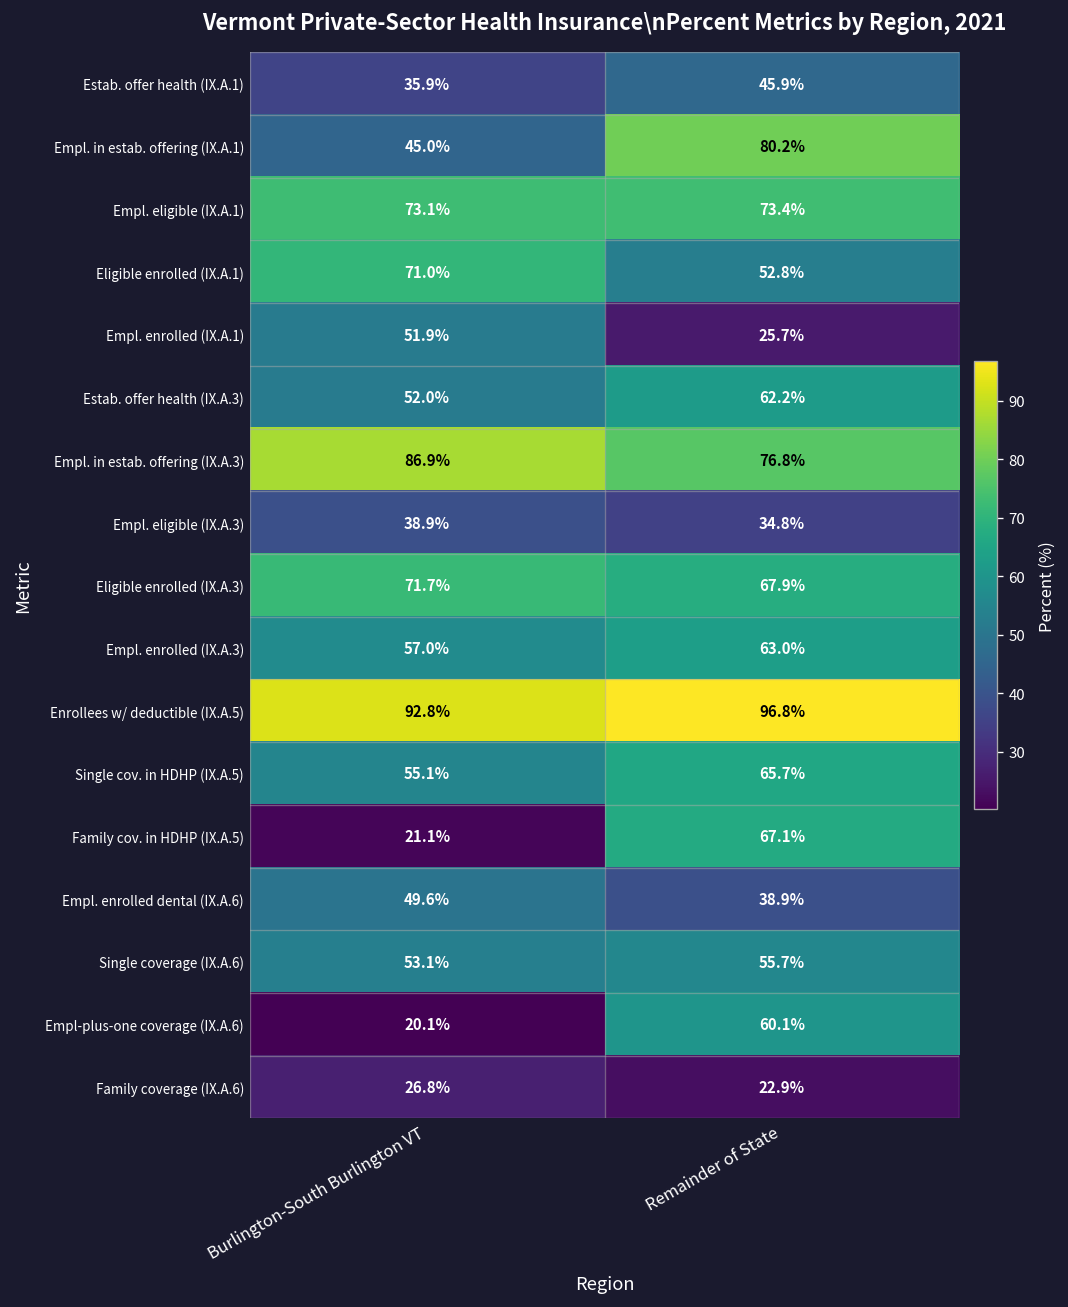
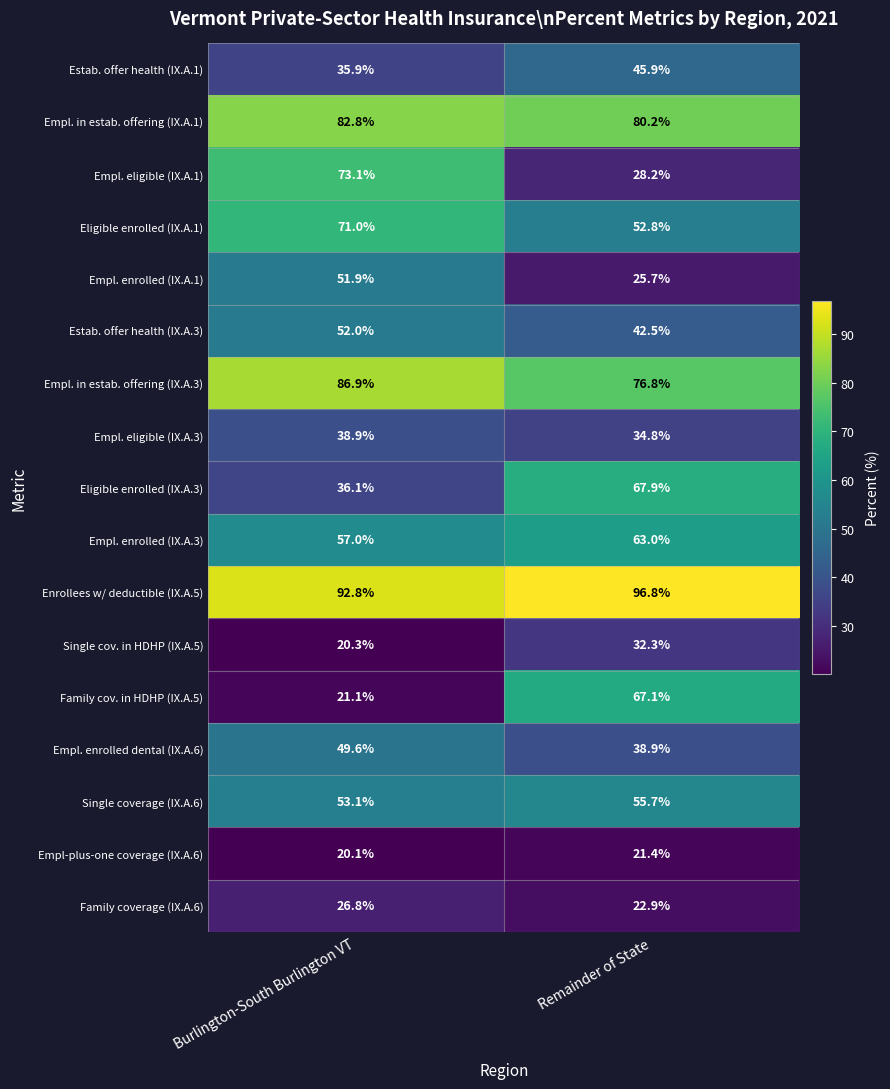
Empl. in estab. offering (IX.A.1), Burlington-South Burlington VT: 45.0% -> 82.8%
Empl. eligible (IX.A.1), Remainder of State: 73.4% -> 28.2%
Estab. offer health (IX.A.3), Remainder of State: 62.2% -> 42.5%
Eligible enrolled (IX.A.3), Burlington-South Burlington VT: 71.7% -> 36.1%
Single cov. in HDHP (IX.A.5), Burlington-South Burlington VT: 55.1% -> 20.3%
Single cov. in HDHP (IX.A.5), Remainder of State: 65.7% -> 32.3%
Empl-plus-one coverage (IX.A.6), Remainder of State: 60.1% -> 21.4%
